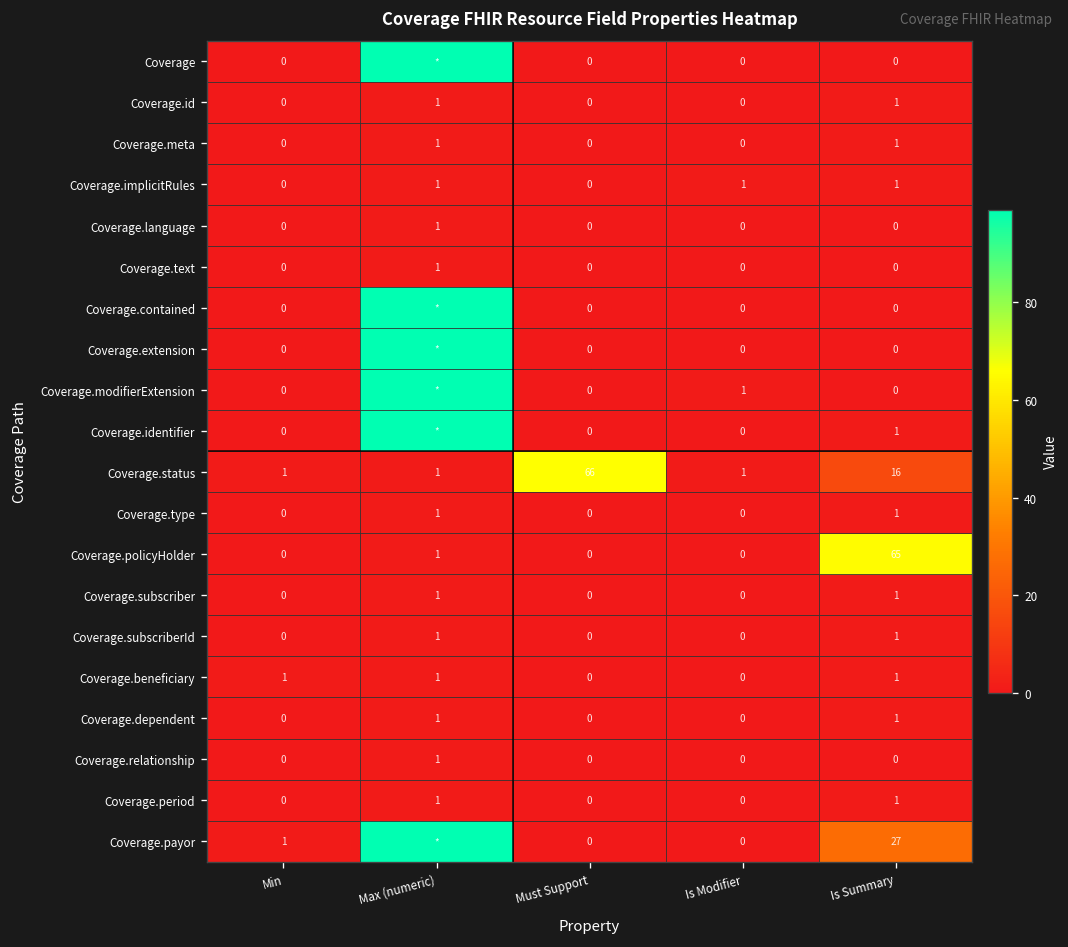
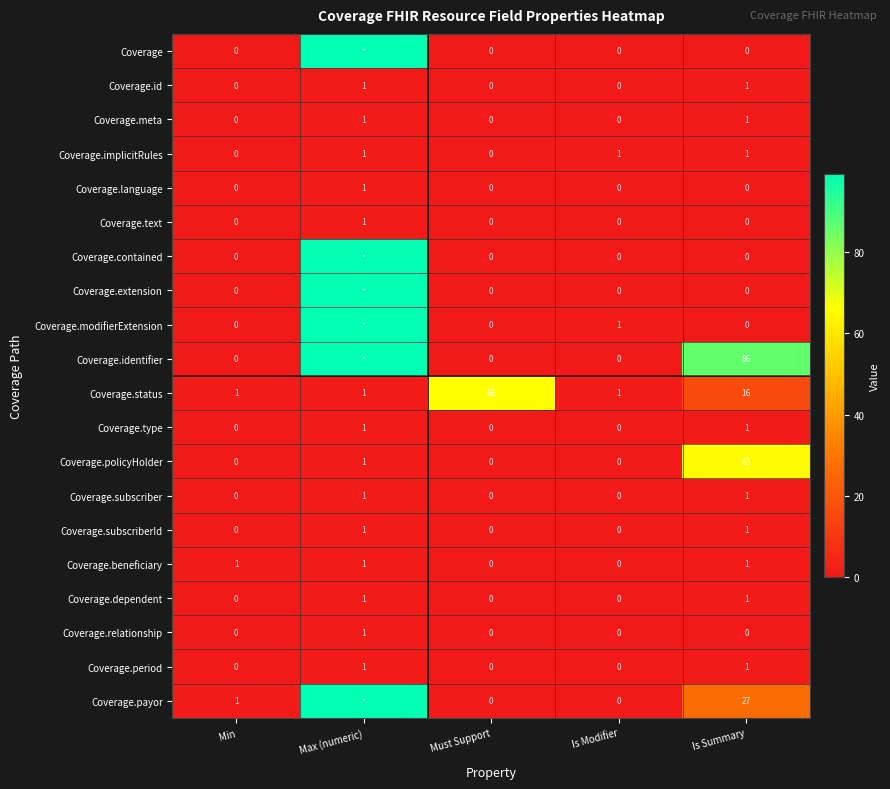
Coverage.identifier, Is Summary: 1 -> 86
